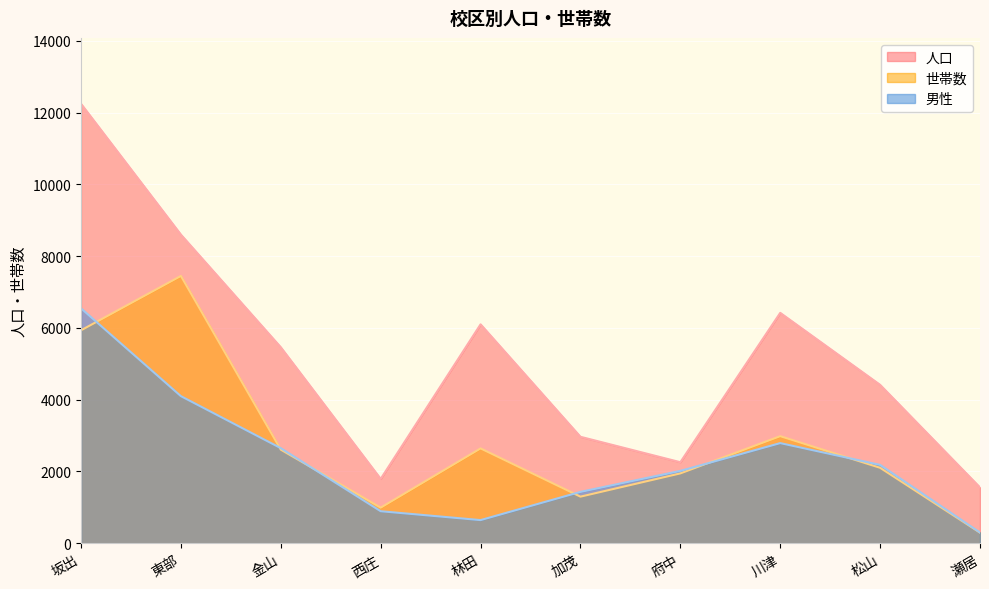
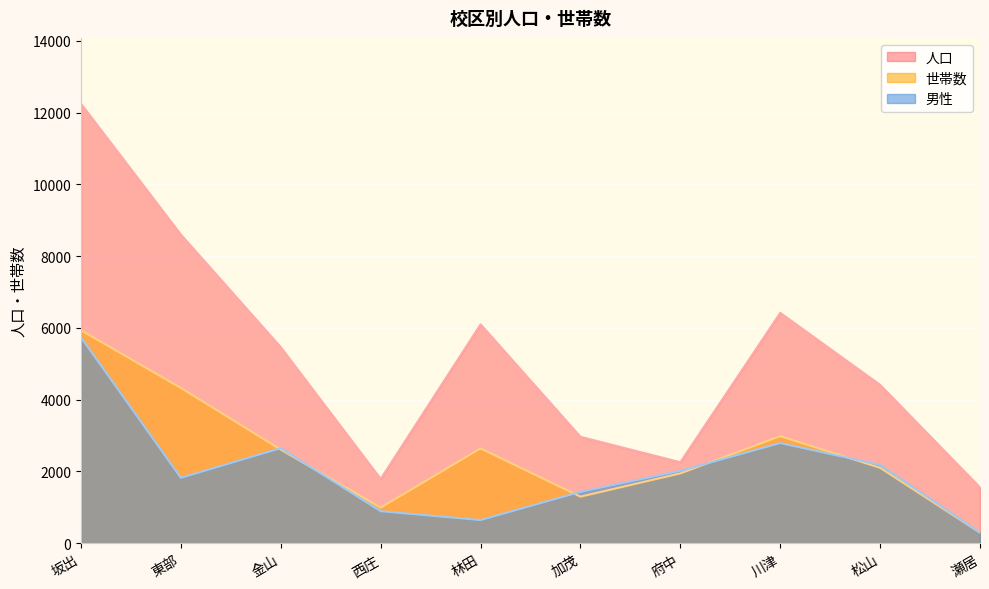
男性, 坂出: 6500 -> 5700
世帯数, 東部: 7400 -> 4300
男性, 東部: 4100 -> 1800
